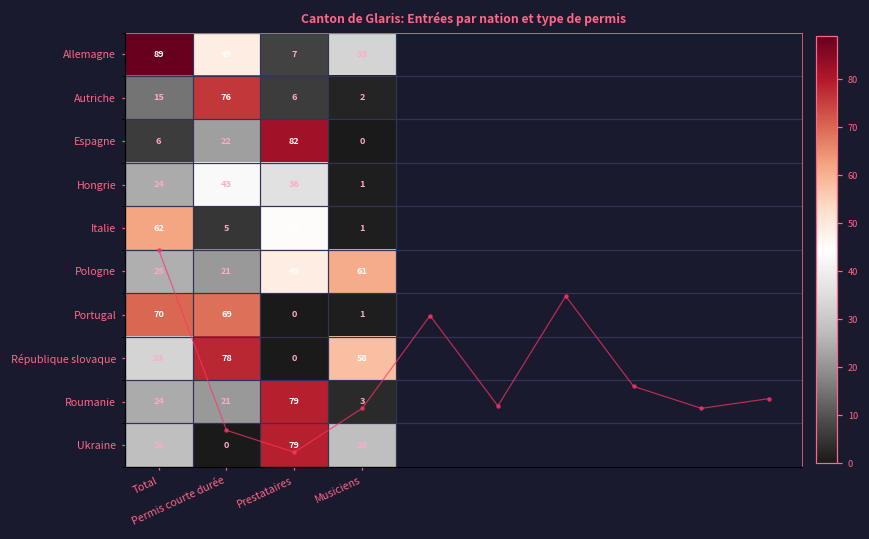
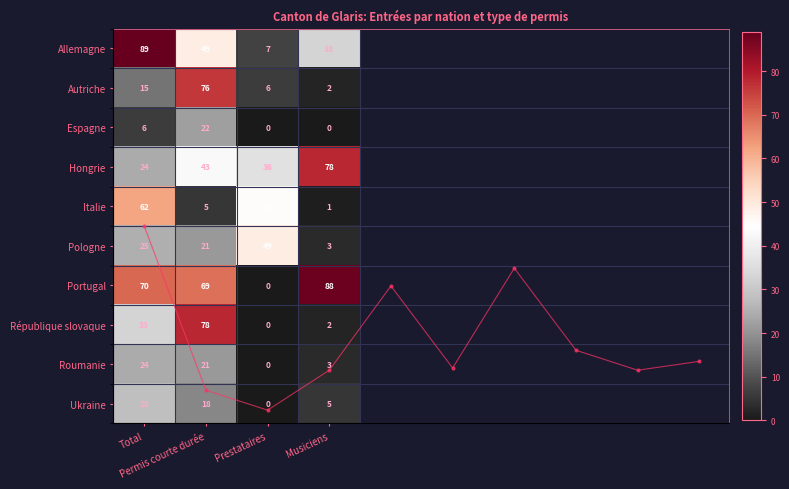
Espagne, Prestataires: 82 -> 0
Hongrie, Musiciens: 1 -> 78
Pologne, Musiciens: 61 -> 3
Portugal, Musiciens: 1 -> 88
République slovaque, Musiciens: 58 -> 2
Roumanie, Prestataires: 79 -> 0
Ukraine, Permis courte durée: 0 -> 18
Ukraine, Prestataires: 79 -> 0
Ukraine, Musiciens: 28 -> 5
